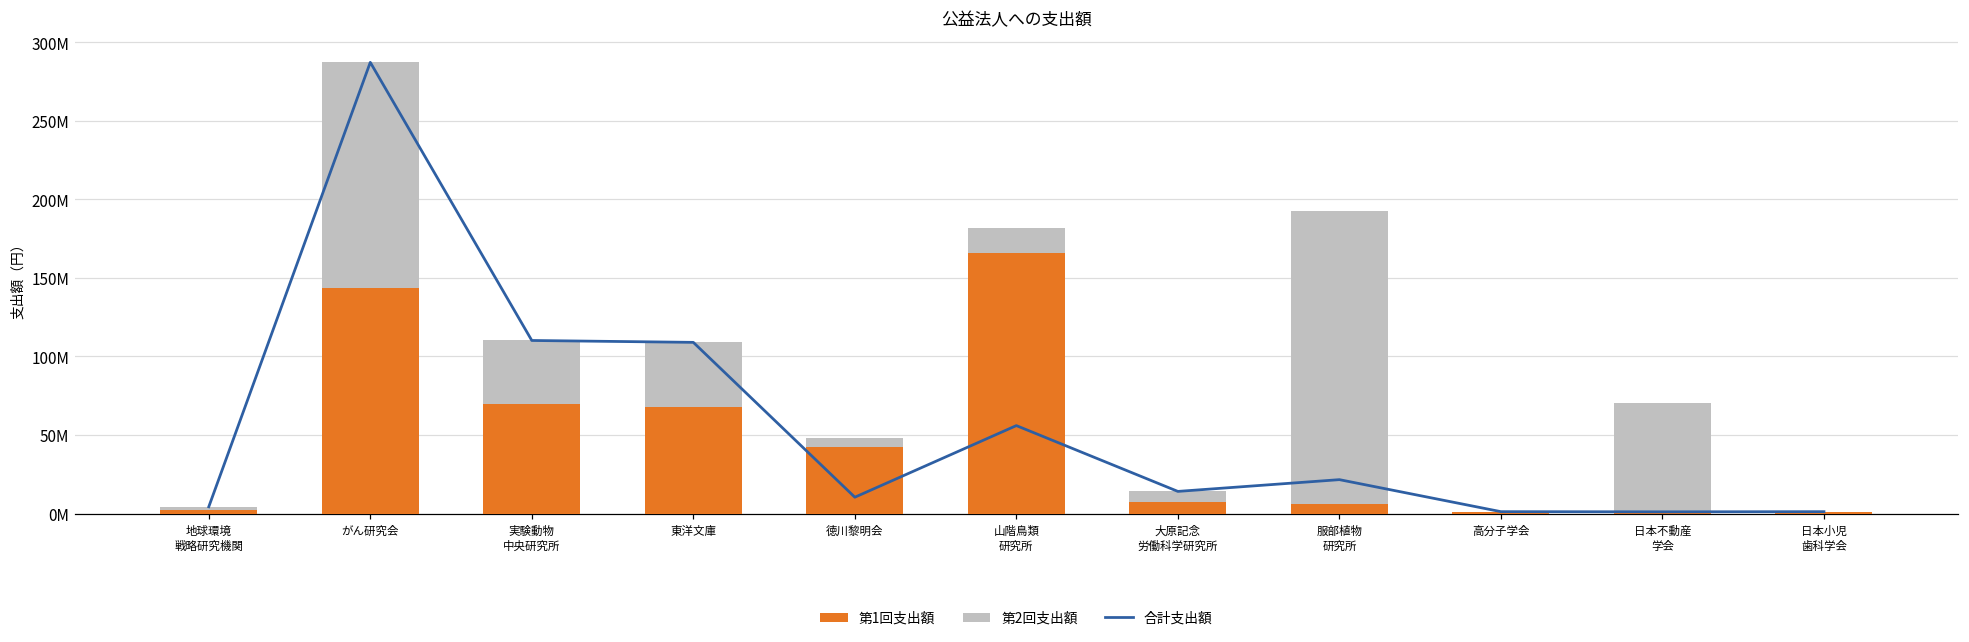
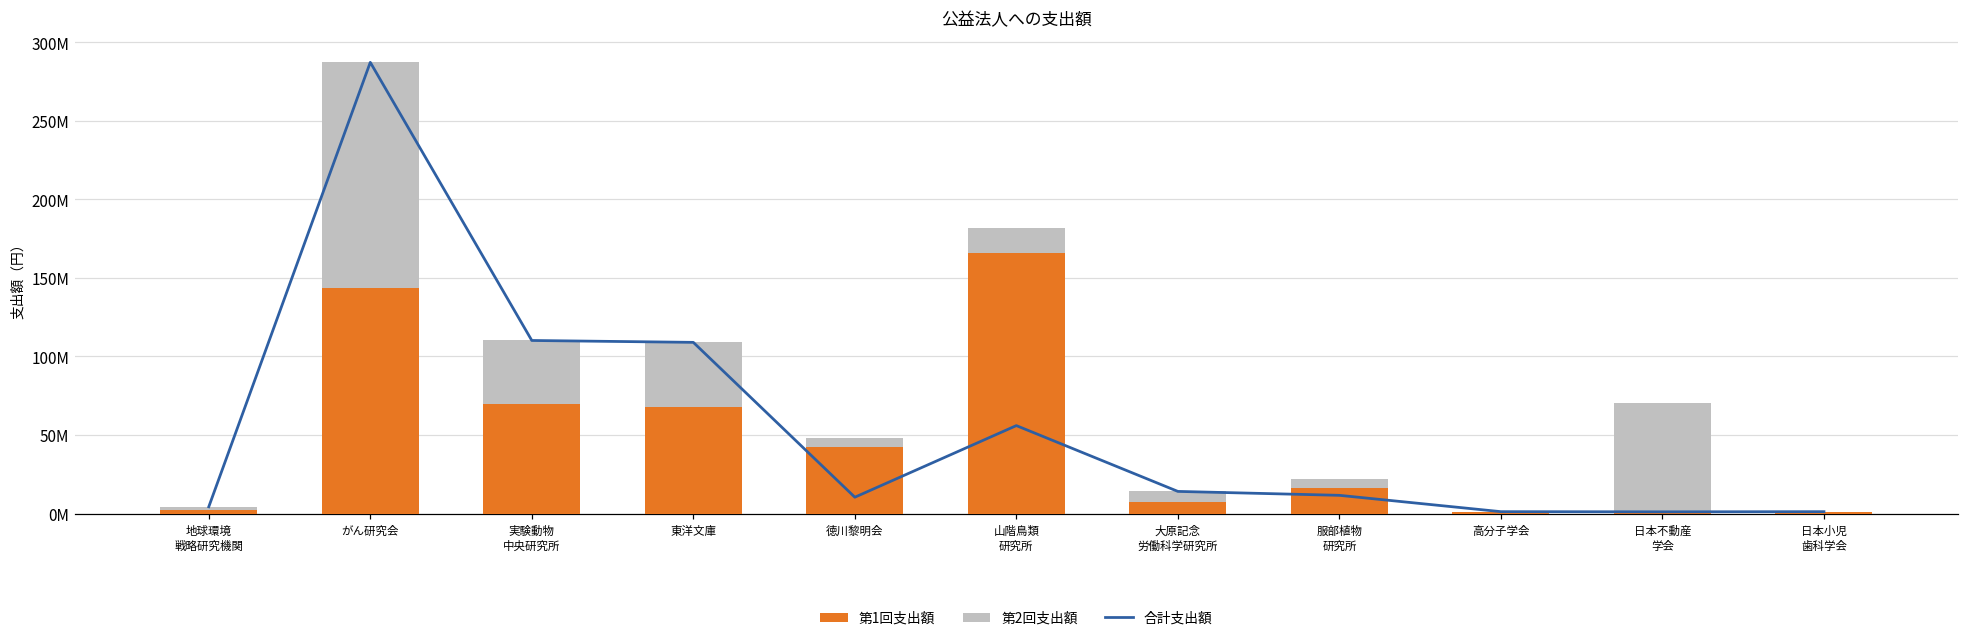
合計支出額, 服部植物 研究所: 22000000 -> 12000000
第1回支出額, 服部植物 研究所: 6000000 -> 16000000
第2回支出額, 服部植物 研究所: 187000000 -> 6000000
